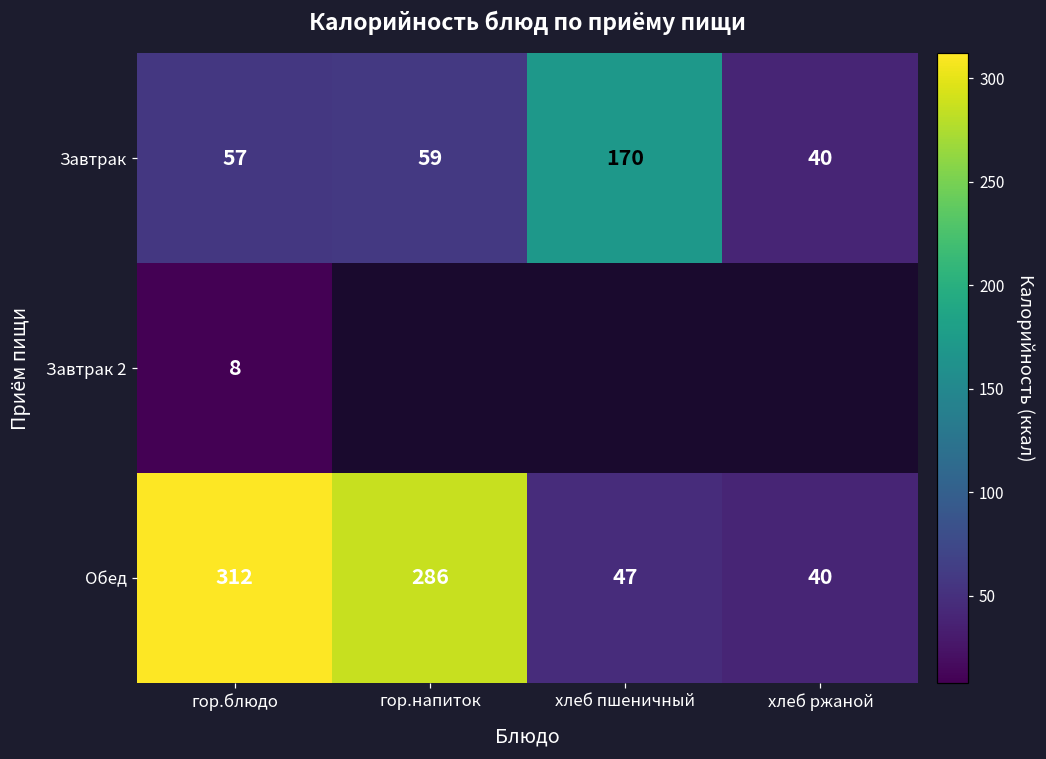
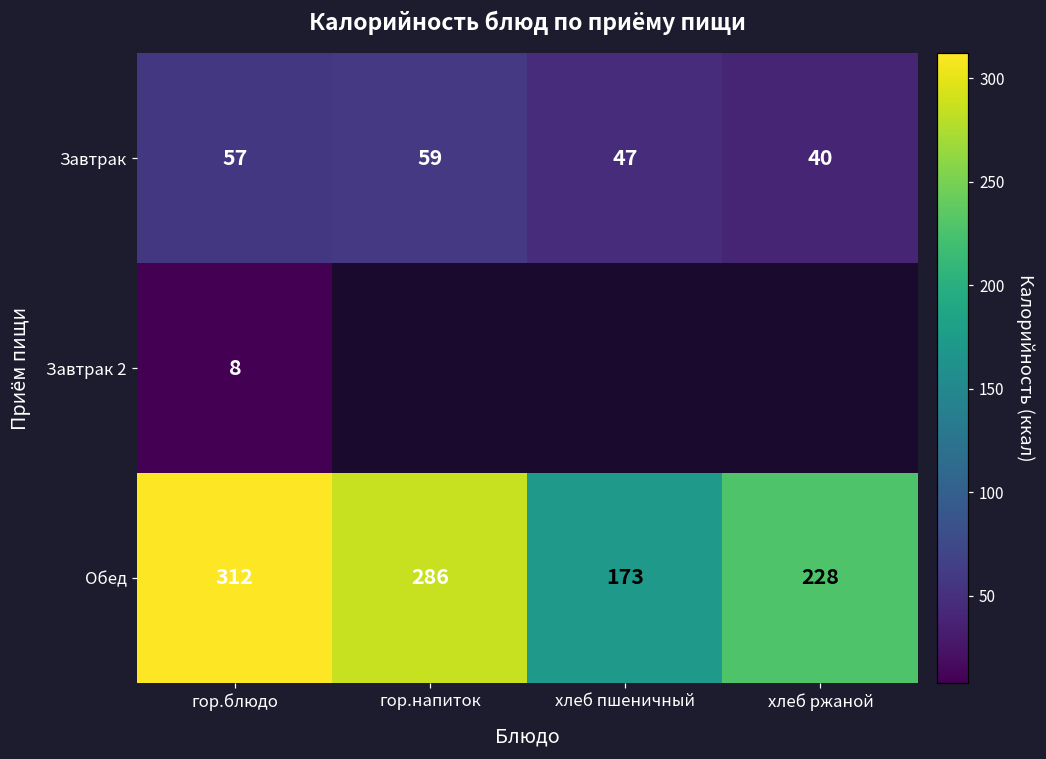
Завтрак, хлеб пшеничный: 170 -> 47
Обед, хлеб пшеничный: 47 -> 173
Обед, хлеб ржаной: 40 -> 228
